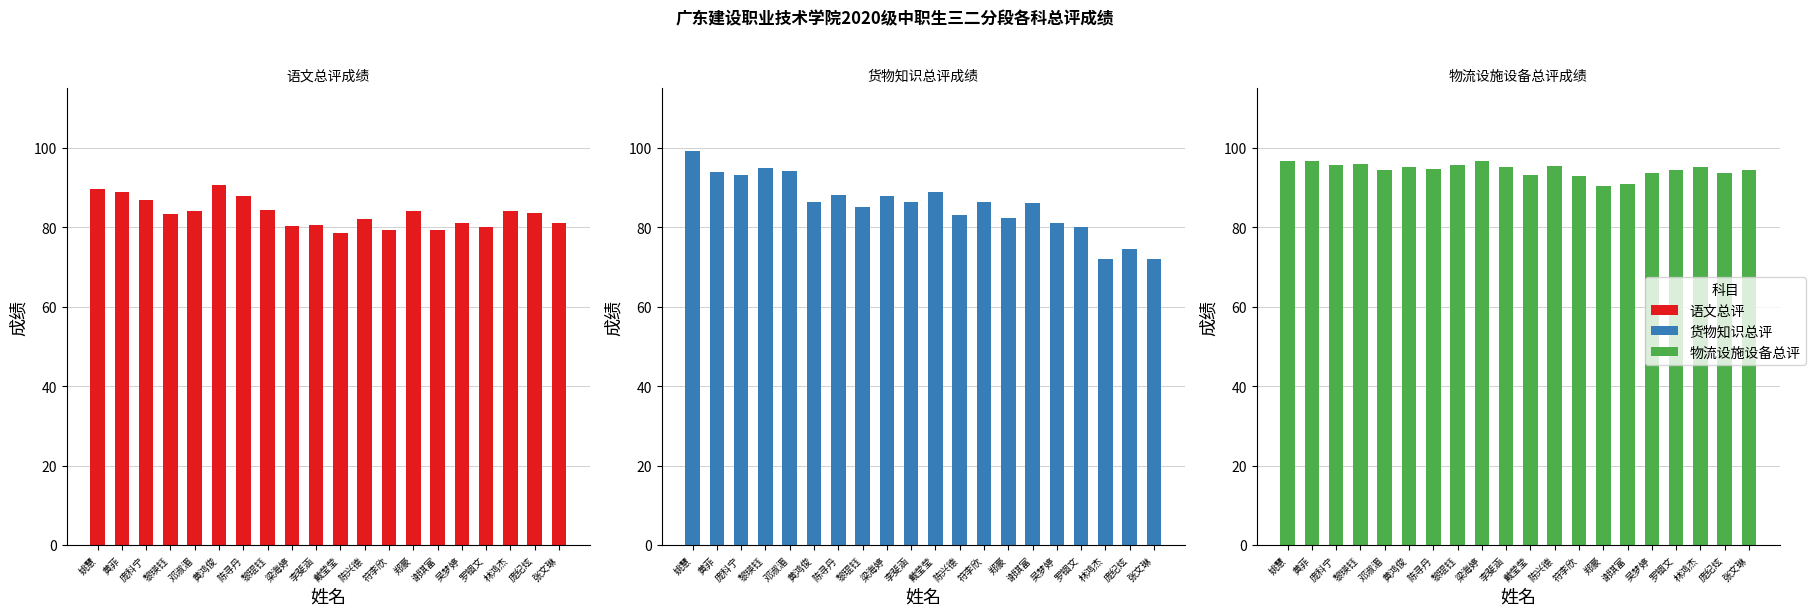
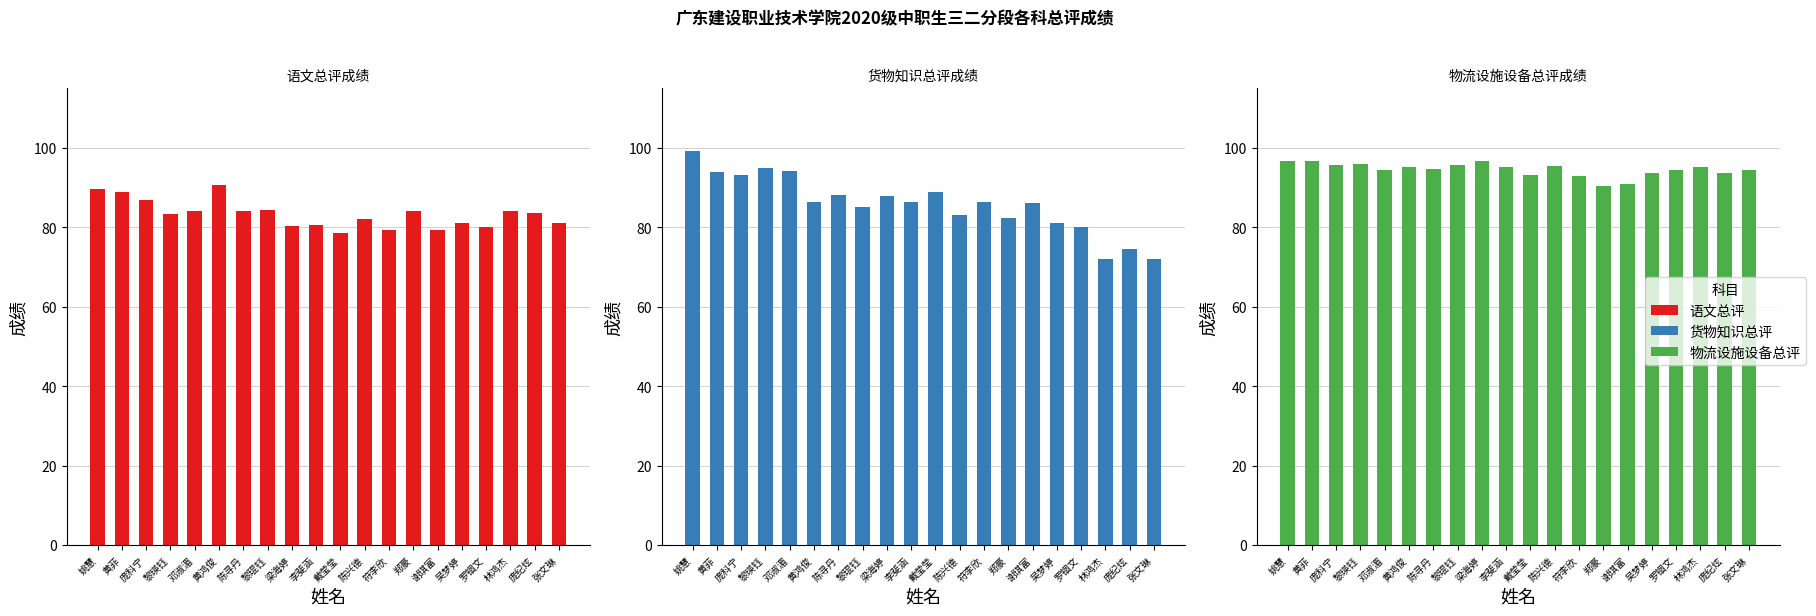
语文总评成绩, 陈寻丹: 88 -> 84
